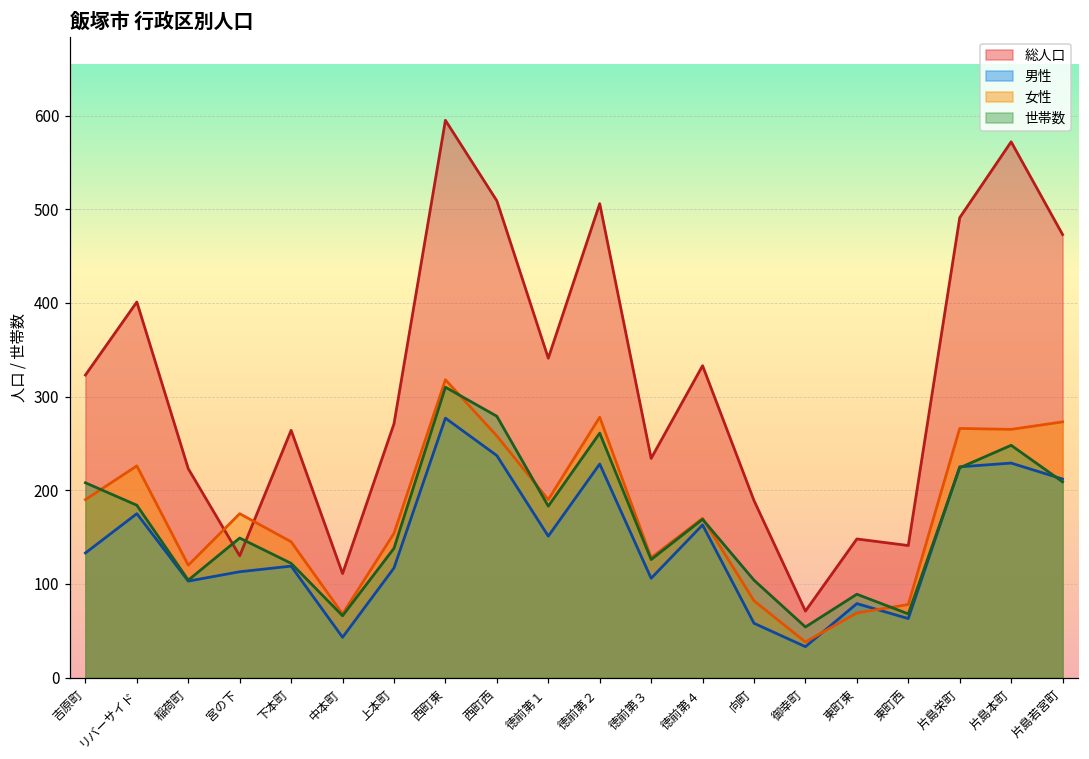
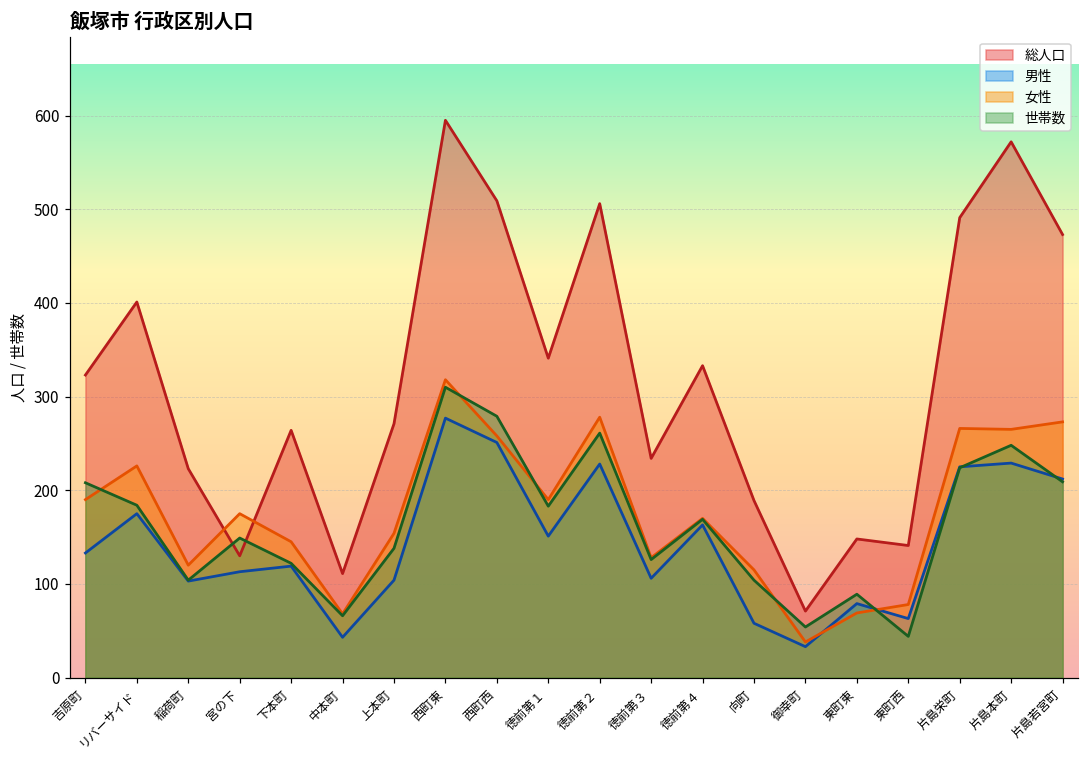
男性, 上本町: 120 -> 100
男性, 西町西: 240 -> 250
女性, 向町: 80 -> 120
世帯数, 東町西: 70 -> 40
